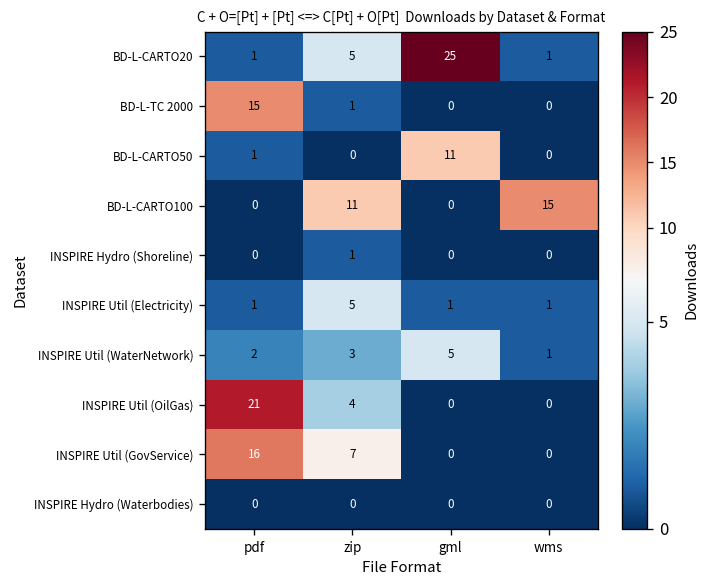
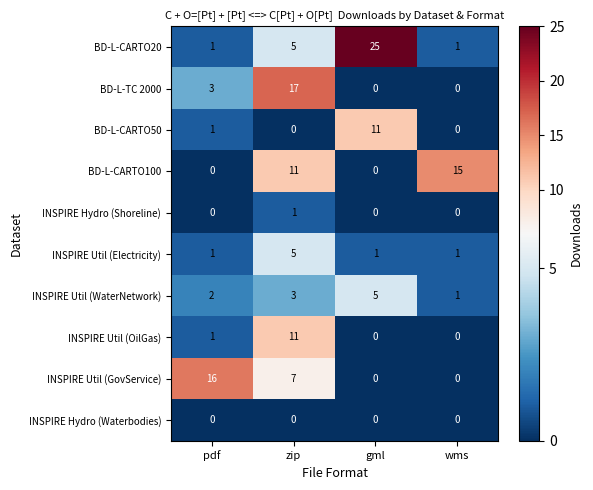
BD-L-TC 2000, pdf: 15 -> 3
BD-L-TC 2000, zip: 1 -> 17
INSPIRE Util (OilGas), pdf: 21 -> 1
INSPIRE Util (OilGas), zip: 4 -> 11
